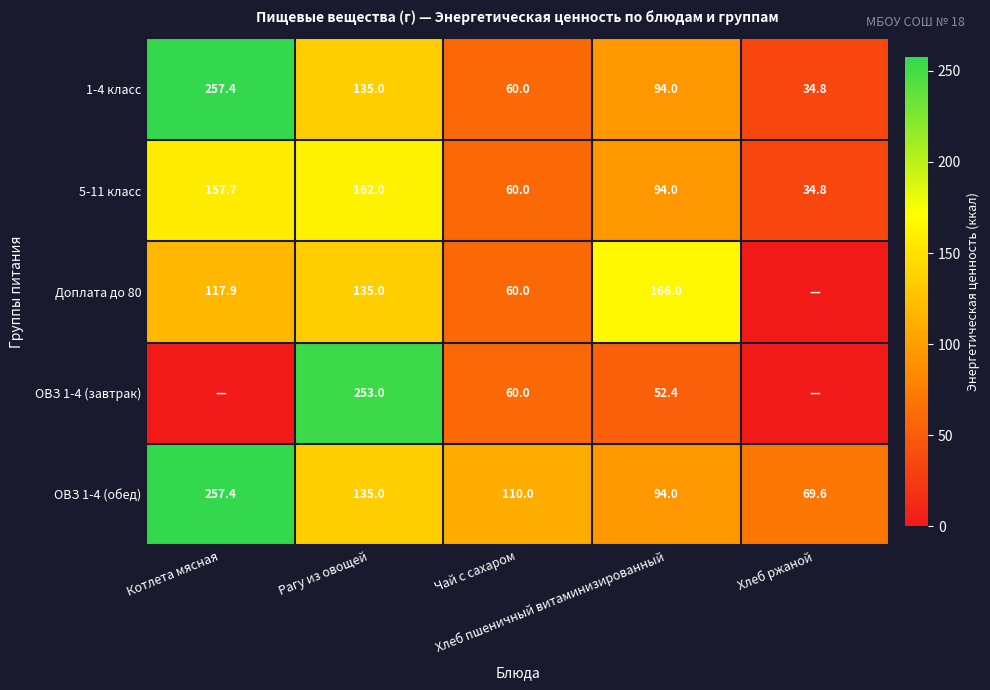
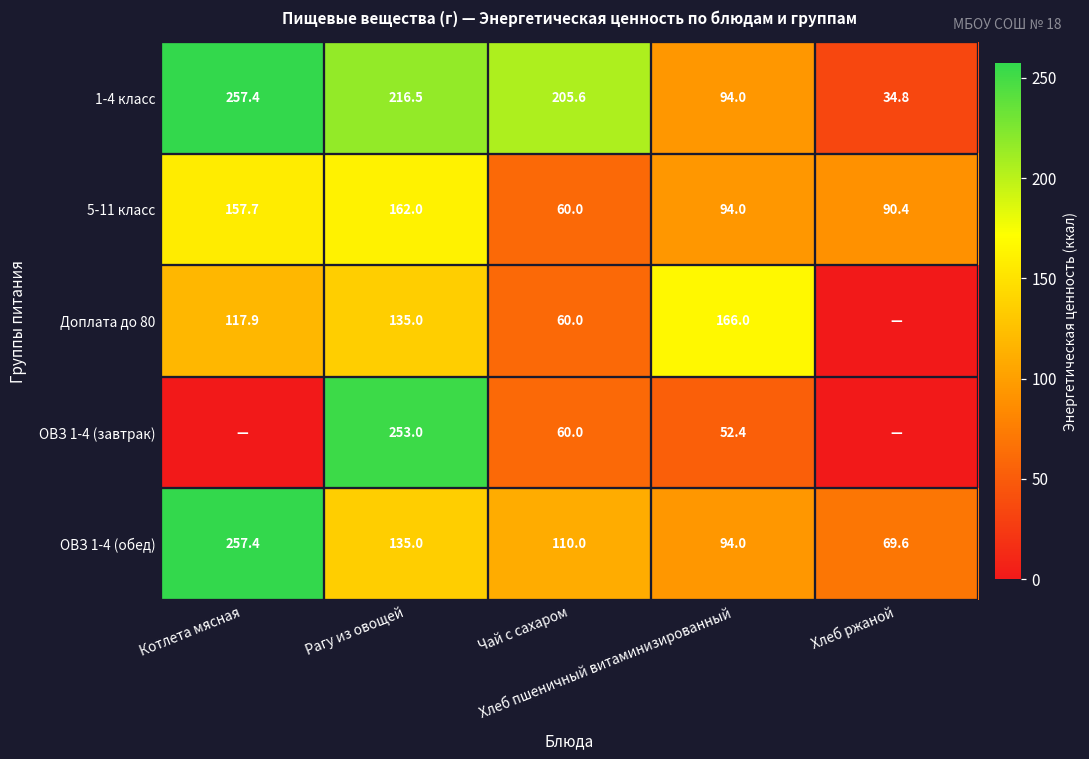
1-4 класс, Рагу из овощей: 135.0 -> 216.5
1-4 класс, Чай с сахаром: 60.0 -> 205.6
5-11 класс, Хлеб ржаной: 34.8 -> 90.4
